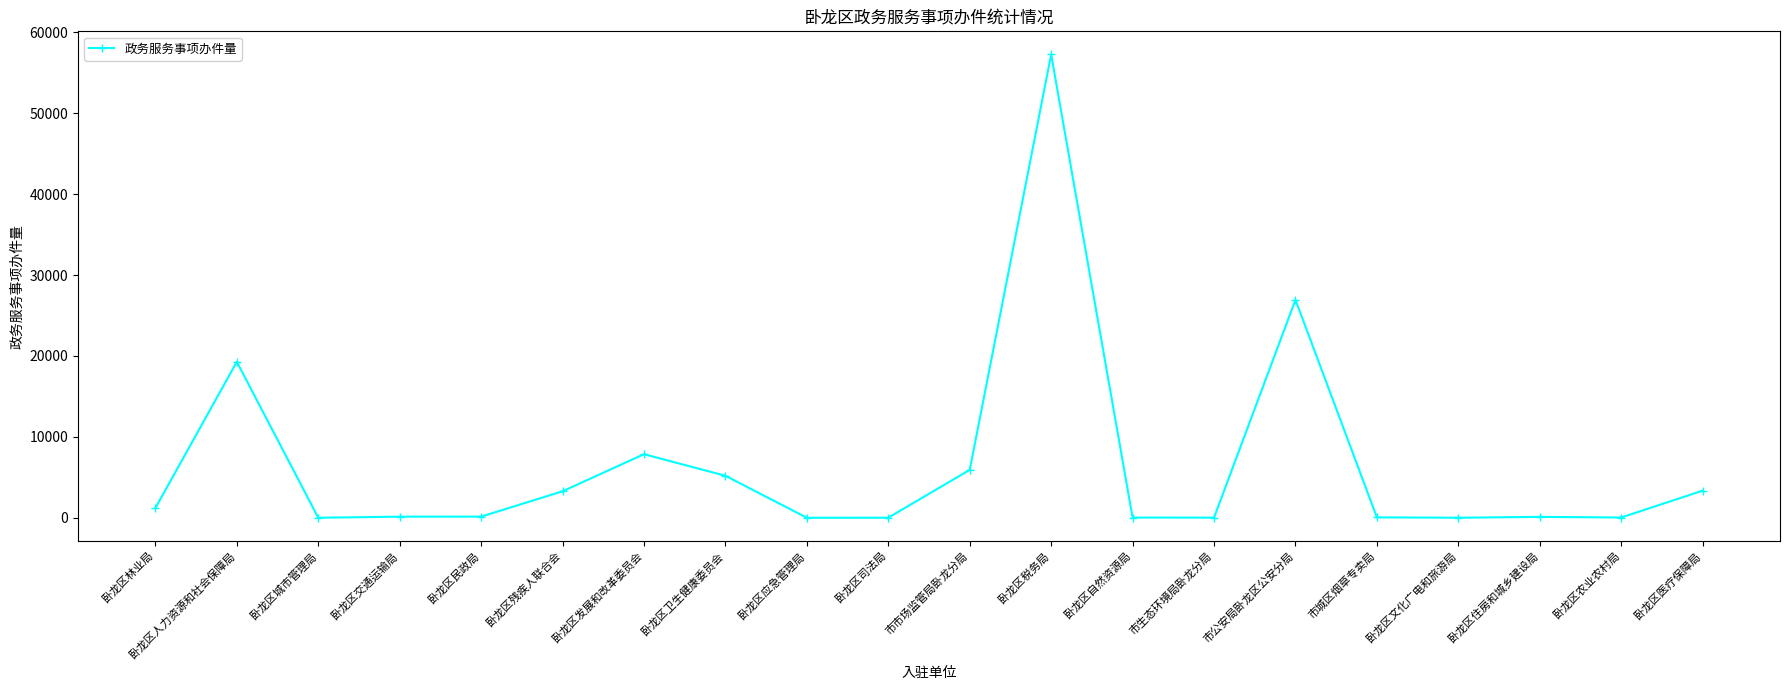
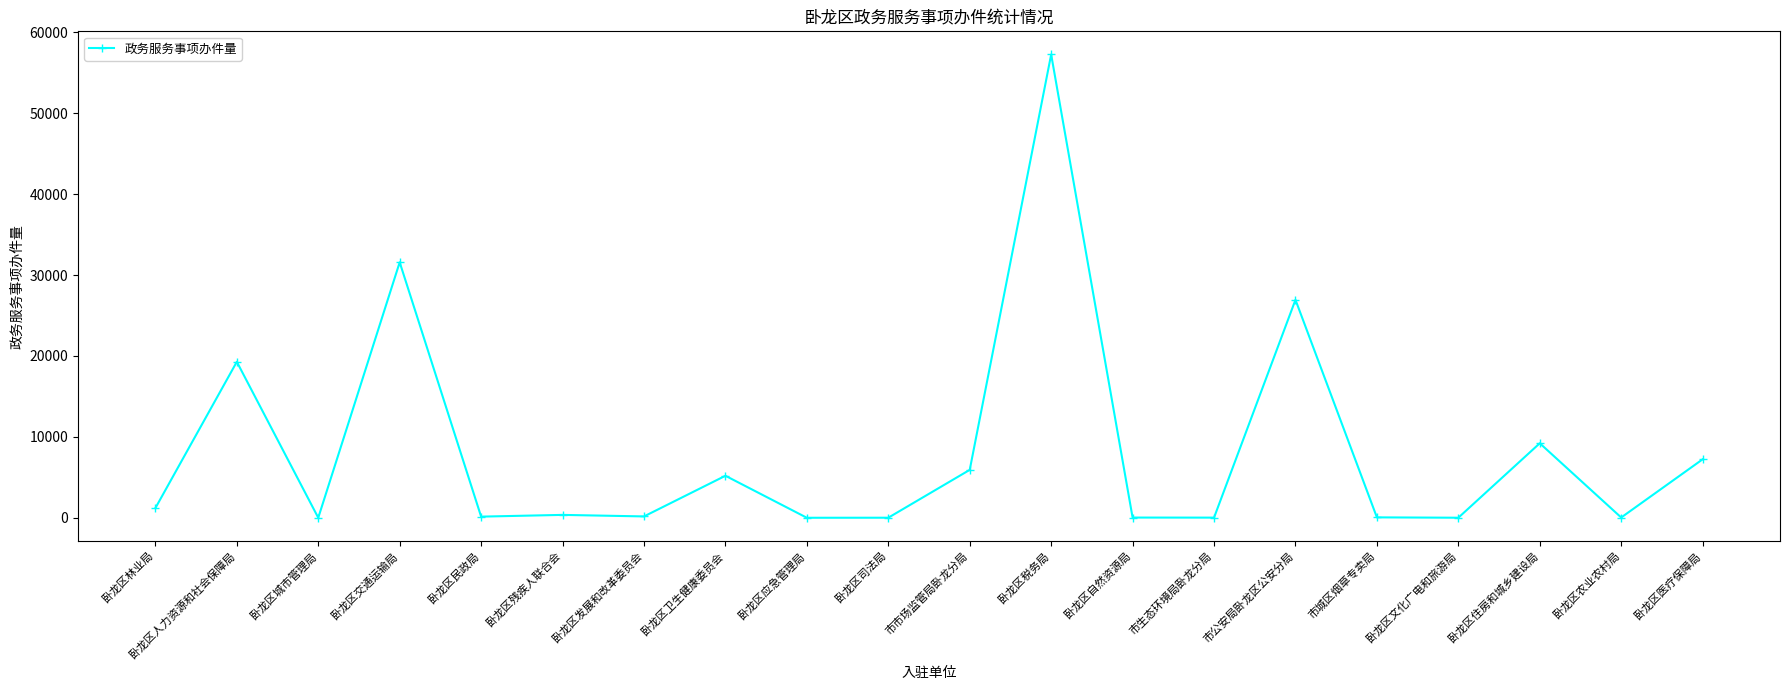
卧龙区交通运输局: 0 -> 32000
卧龙区残疾人联合会: 3000 -> 0
卧龙区发展和改革委员会: 8000 -> 0
卧龙区住房和城乡建设局: 0 -> 9000
卧龙区医疗保障局: 3000 -> 7000
